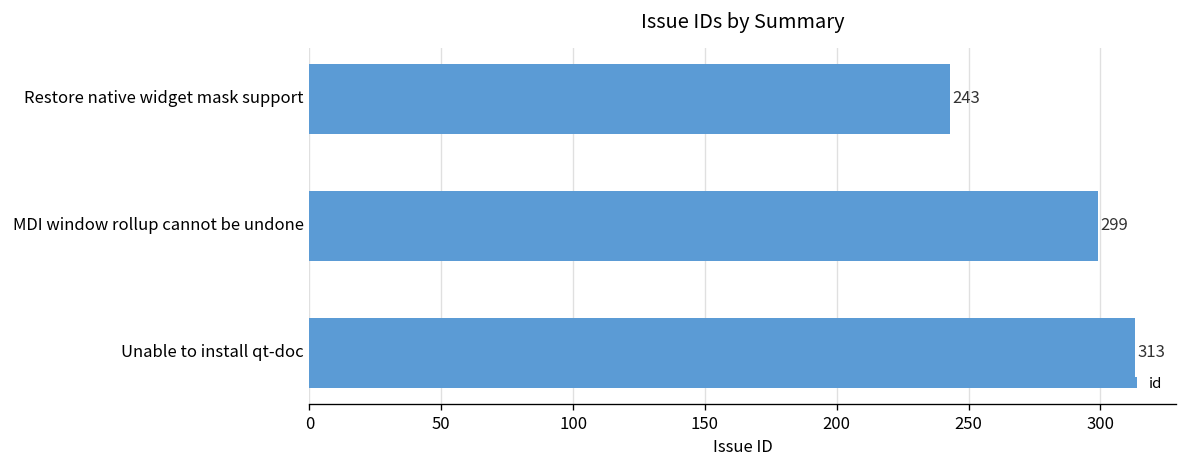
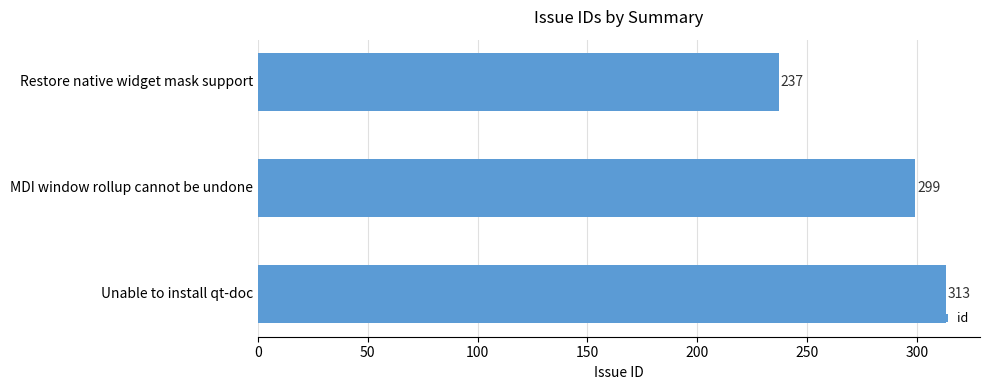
Restore native widget mask support: 243 -> 237
